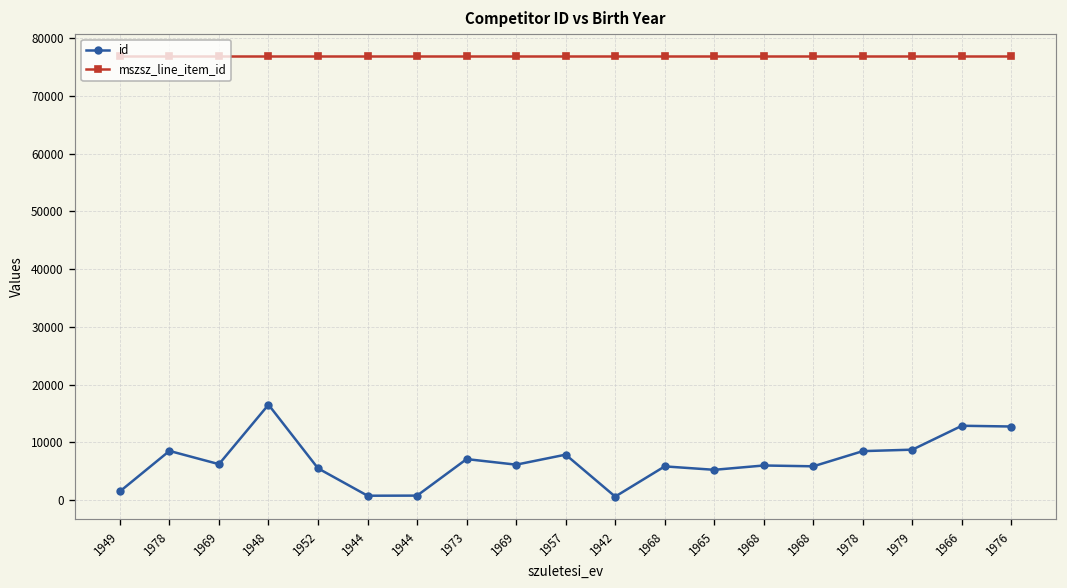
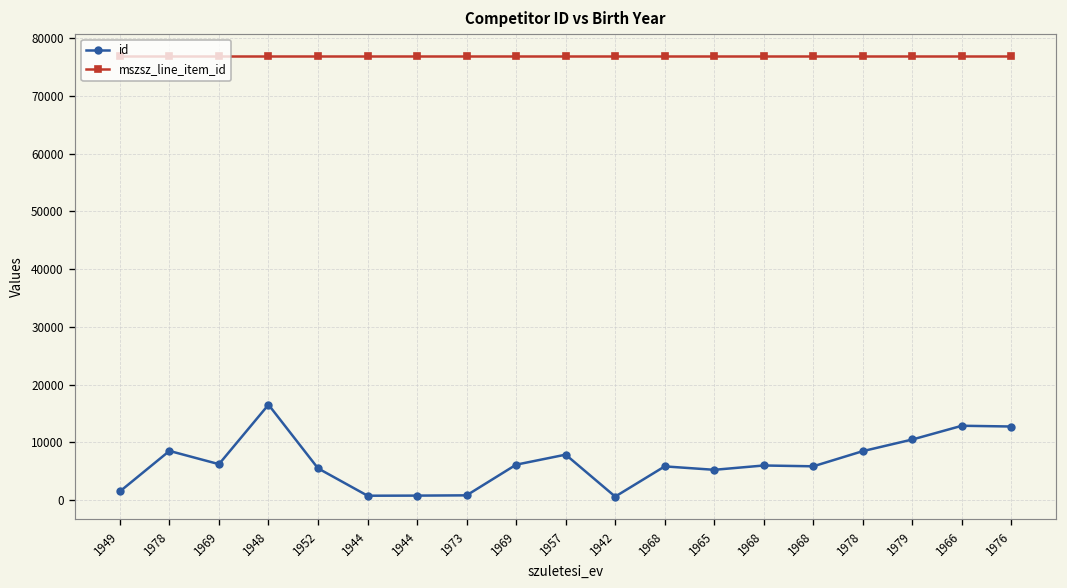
id, 1973: 7000 -> 1000
id, 1979: 9000 -> 10000
